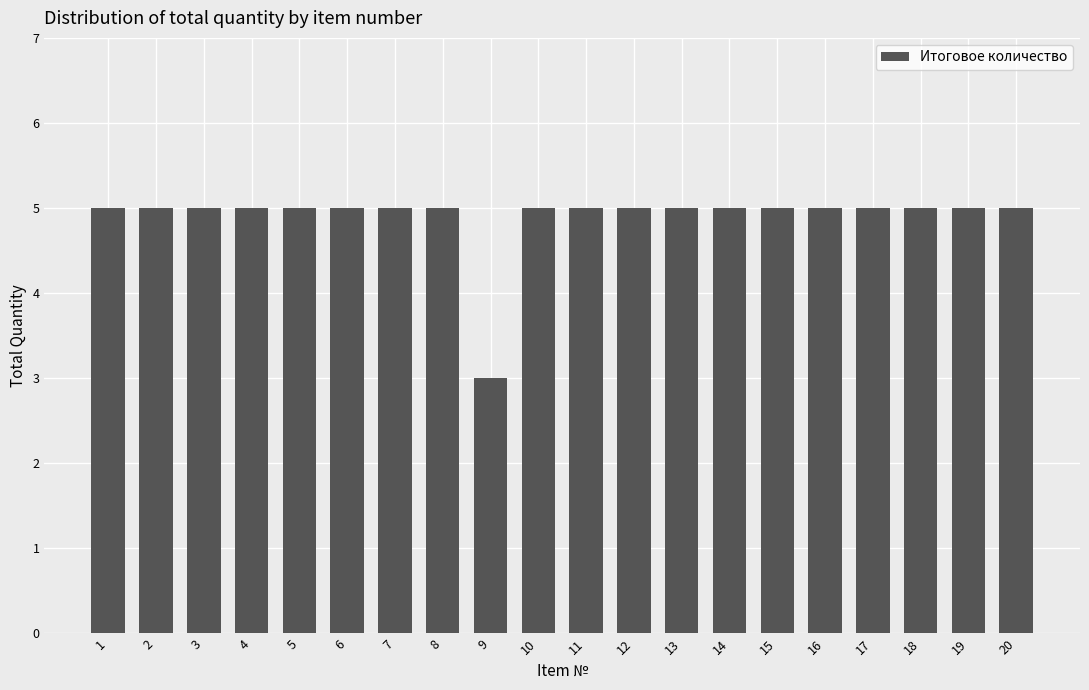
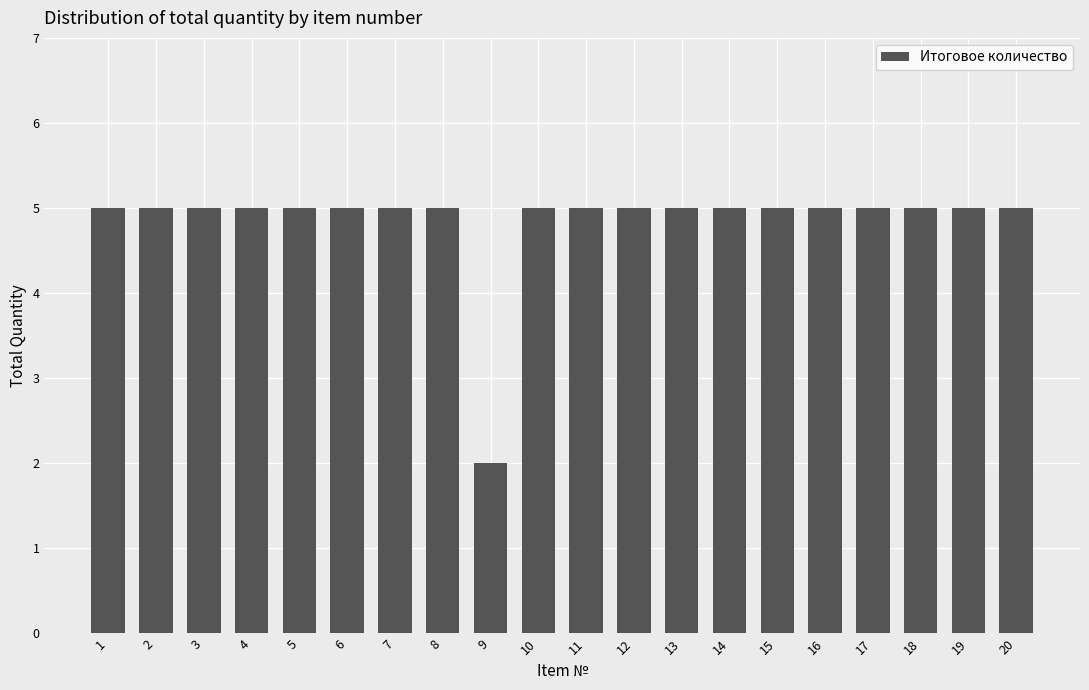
9: 3 -> 2
